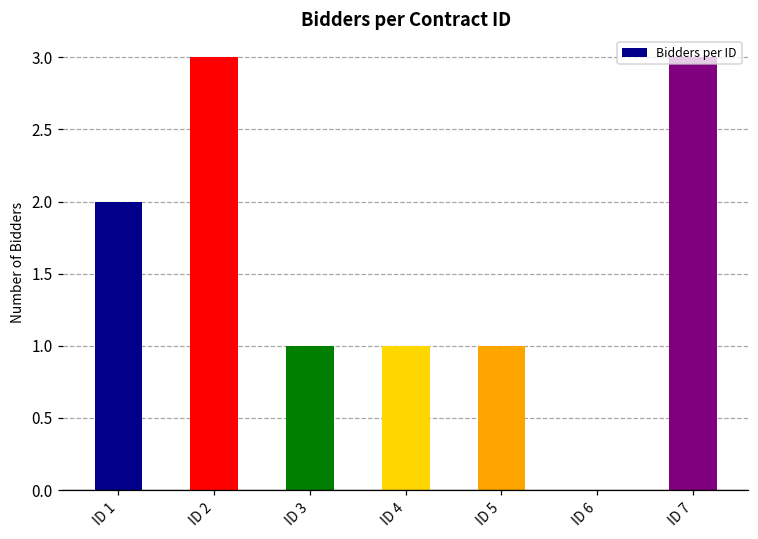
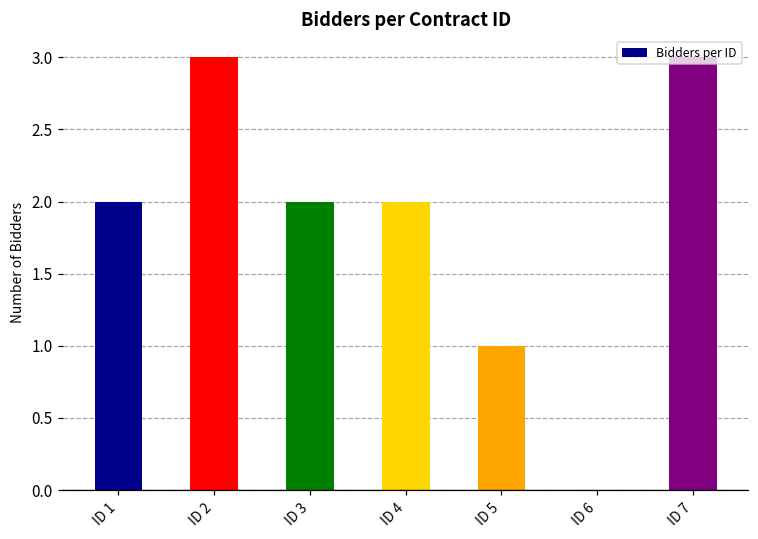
ID 3: 1 -> 2
ID 4: 1 -> 2
